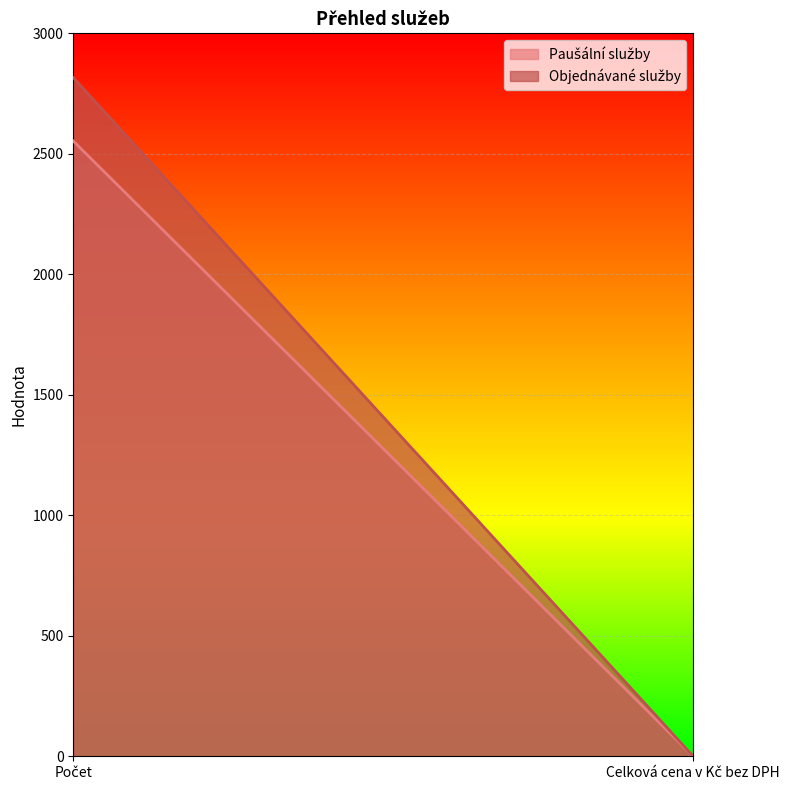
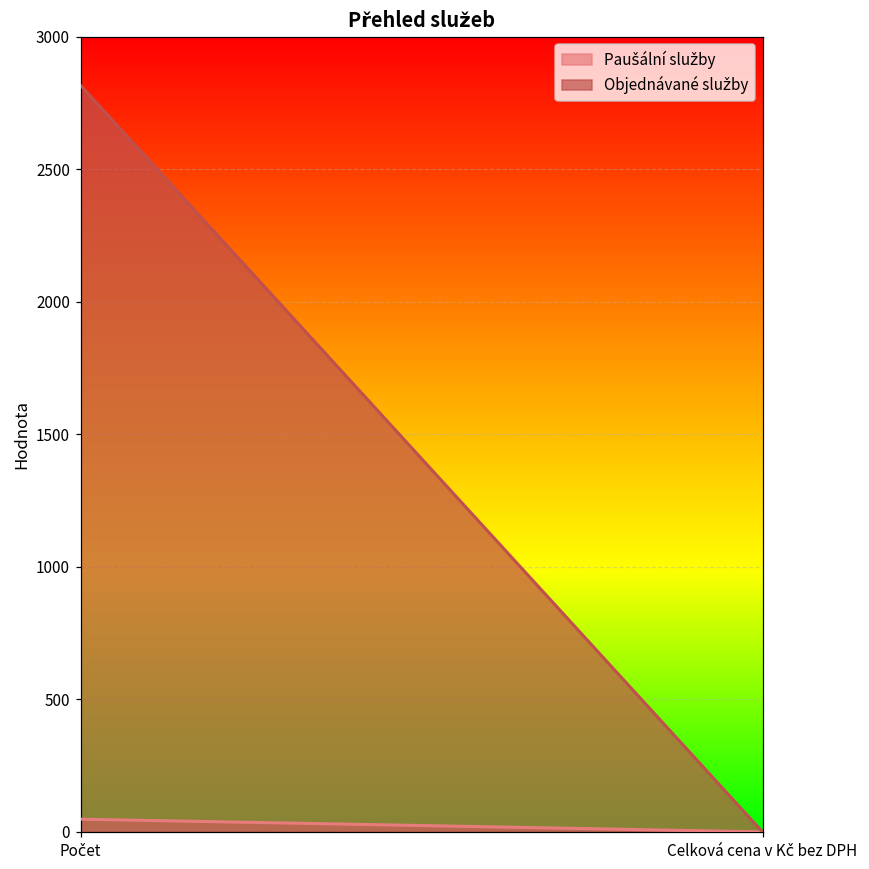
Paušální služby, Počet: 2550 -> 50
